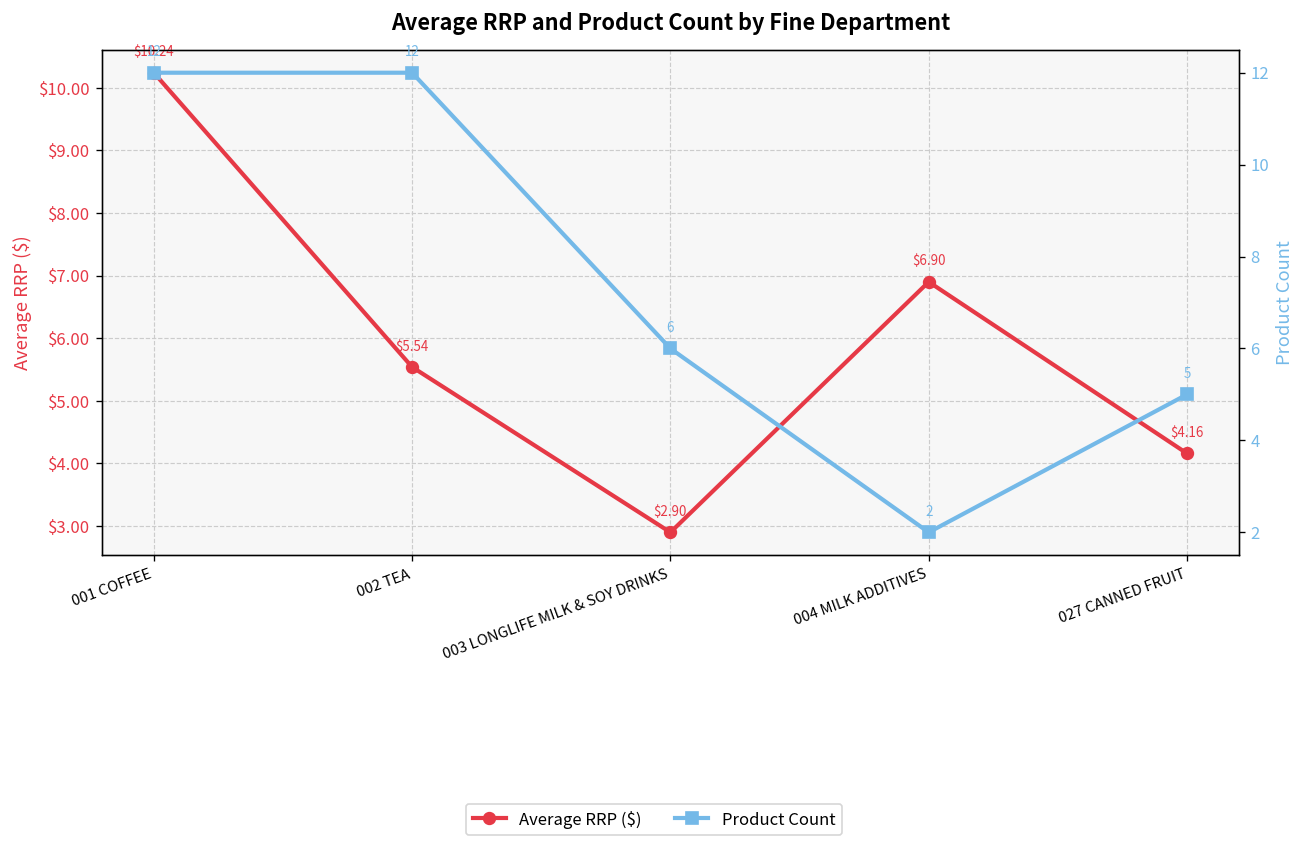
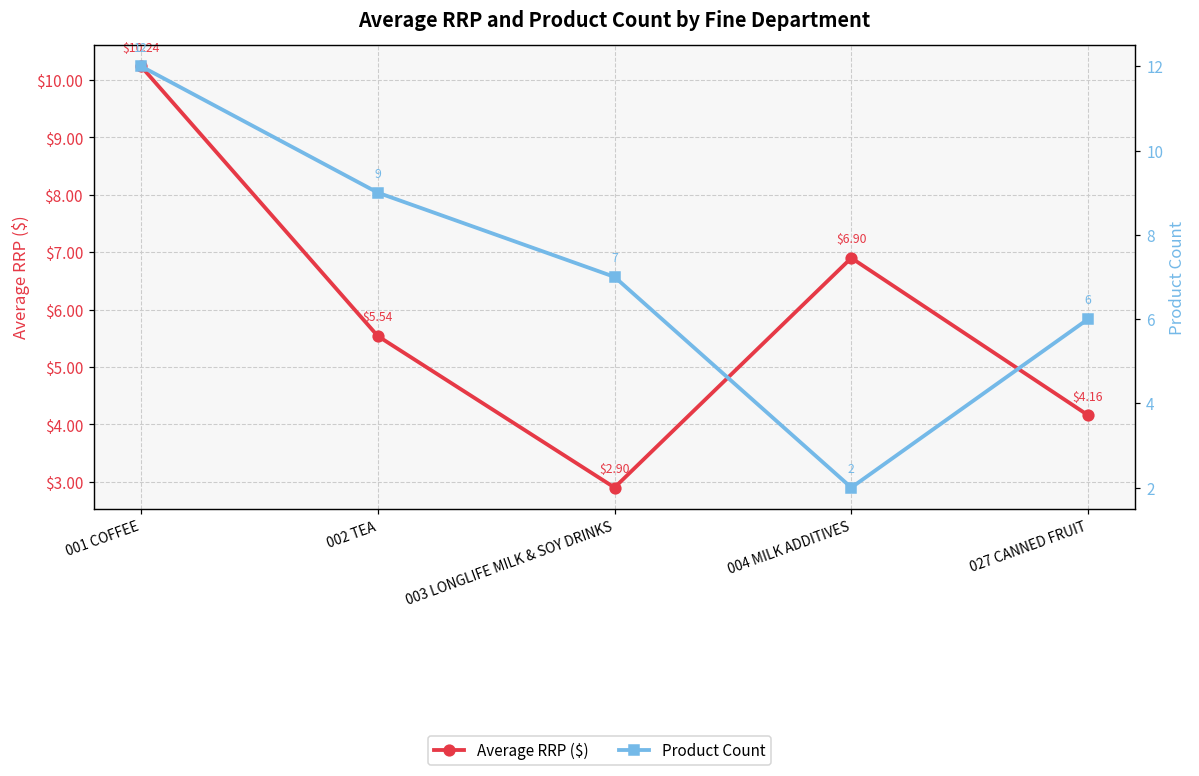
Product Count, 002 TEA: 12 -> 9
Product Count, 003 LONGLIFE MILK & SOY DRINKS: 6 -> 7
Product Count, 027 CANNED FRUIT: 5 -> 6
